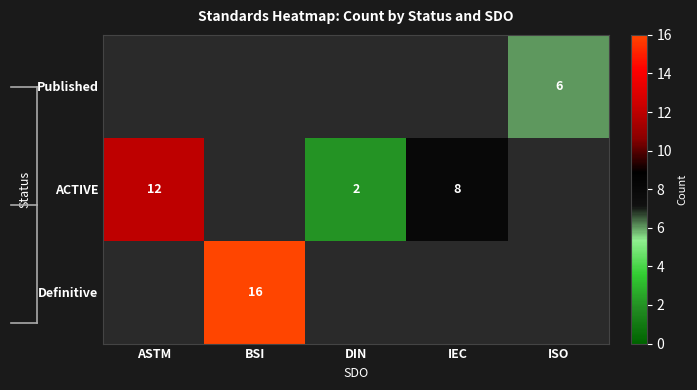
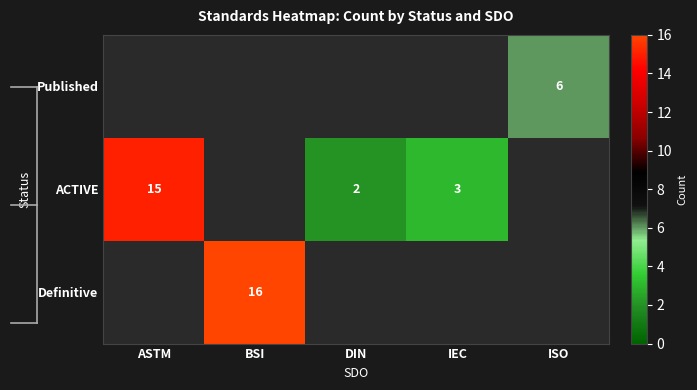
Standards Heatmap: Count by Status and SDO, ACTIVE, ASTM: 12 -> 15
Standards Heatmap: Count by Status and SDO, ACTIVE, IEC: 8 -> 3
